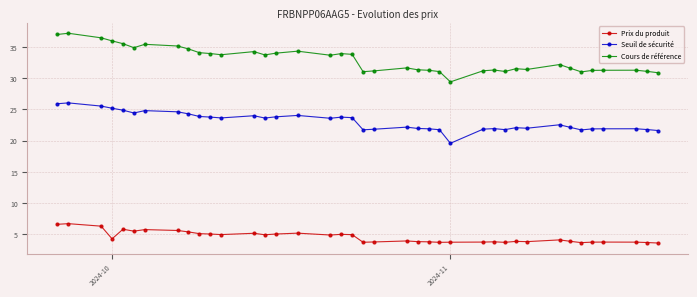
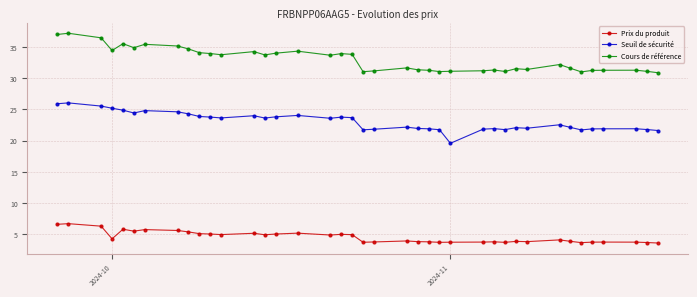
Cours de référence, 2024-10: 36 -> 34
Cours de référence, 2024-11: 29 -> 31
